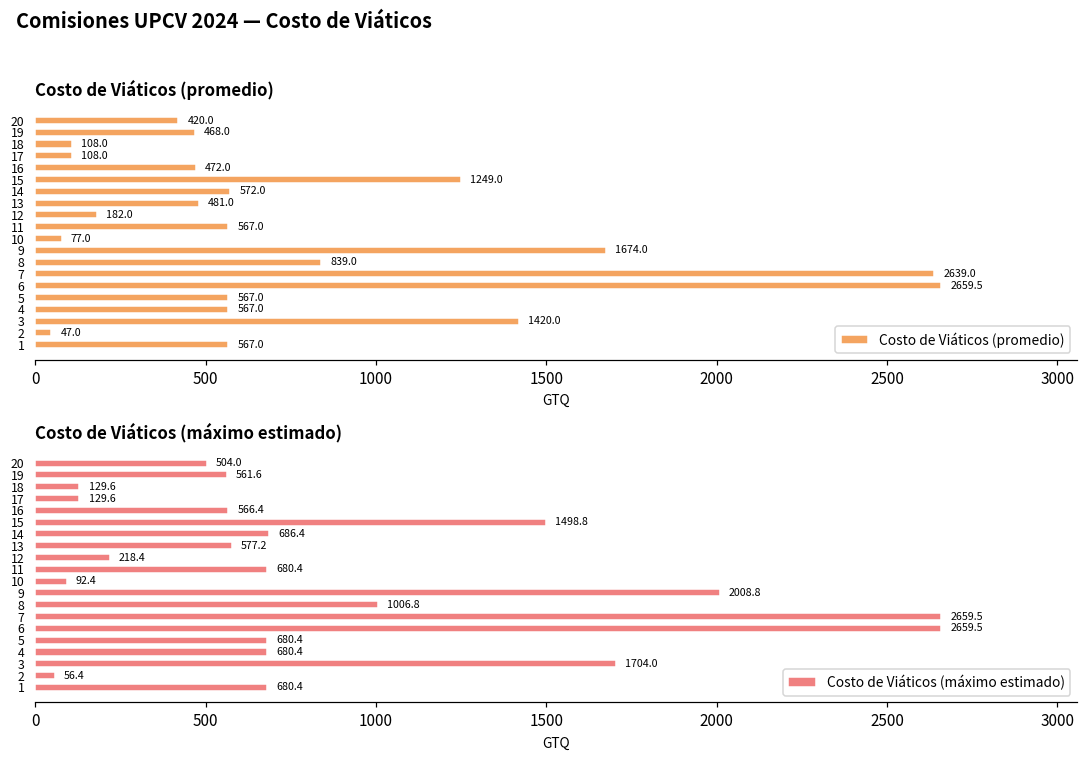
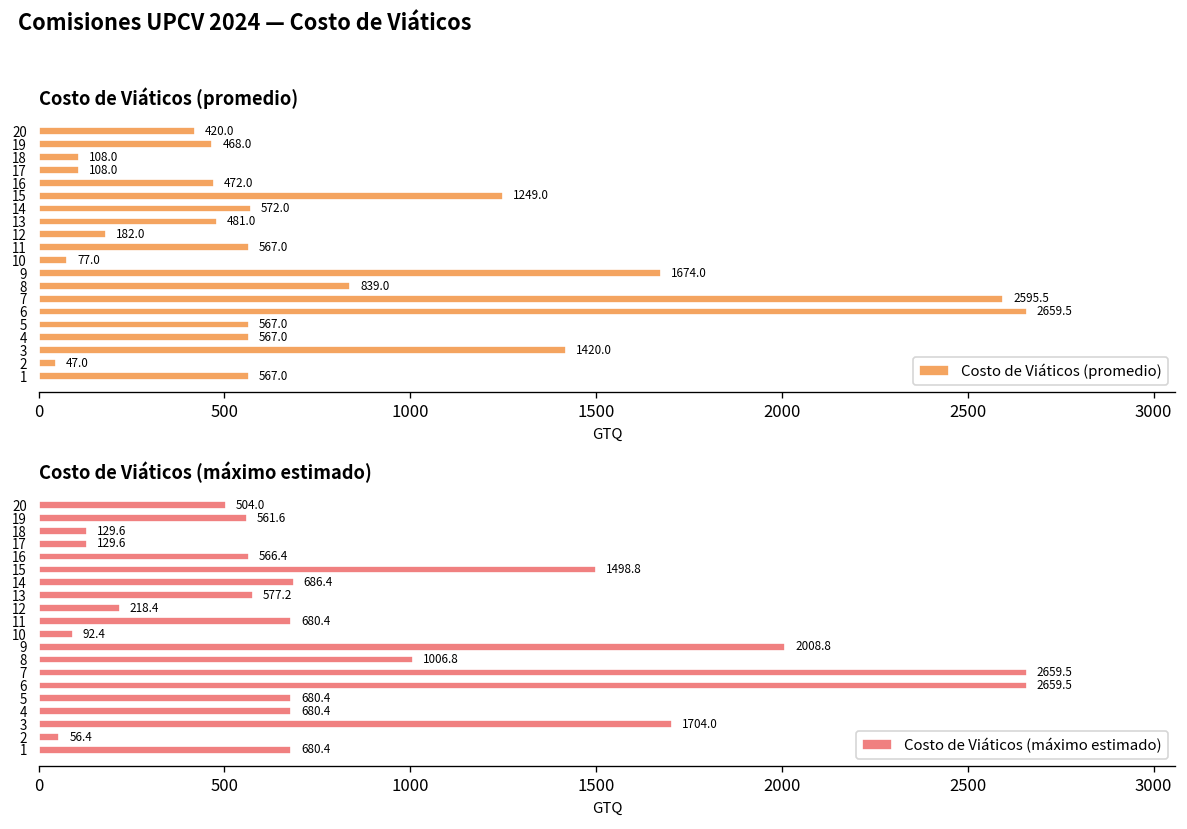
Costo de Viáticos (promedio), 7: 2639.0 -> 2595.5
